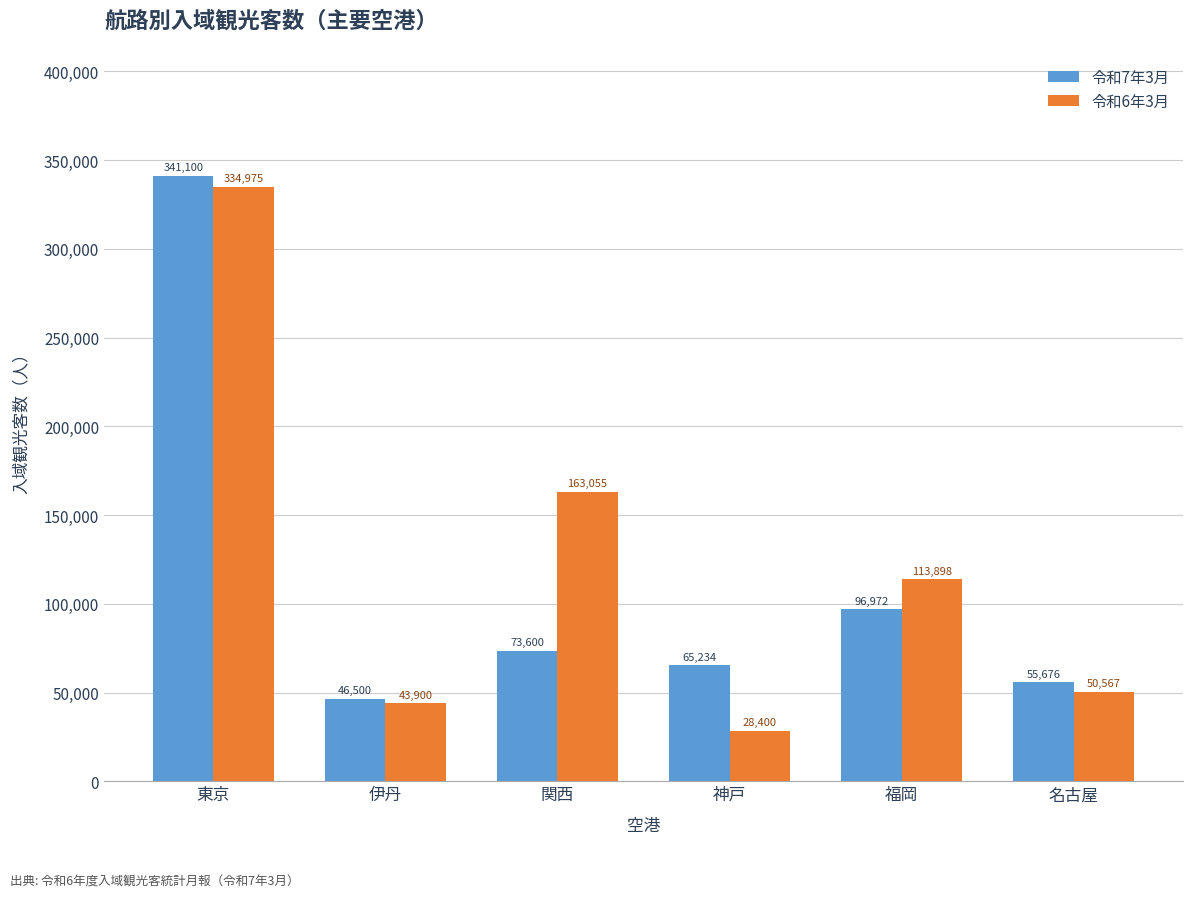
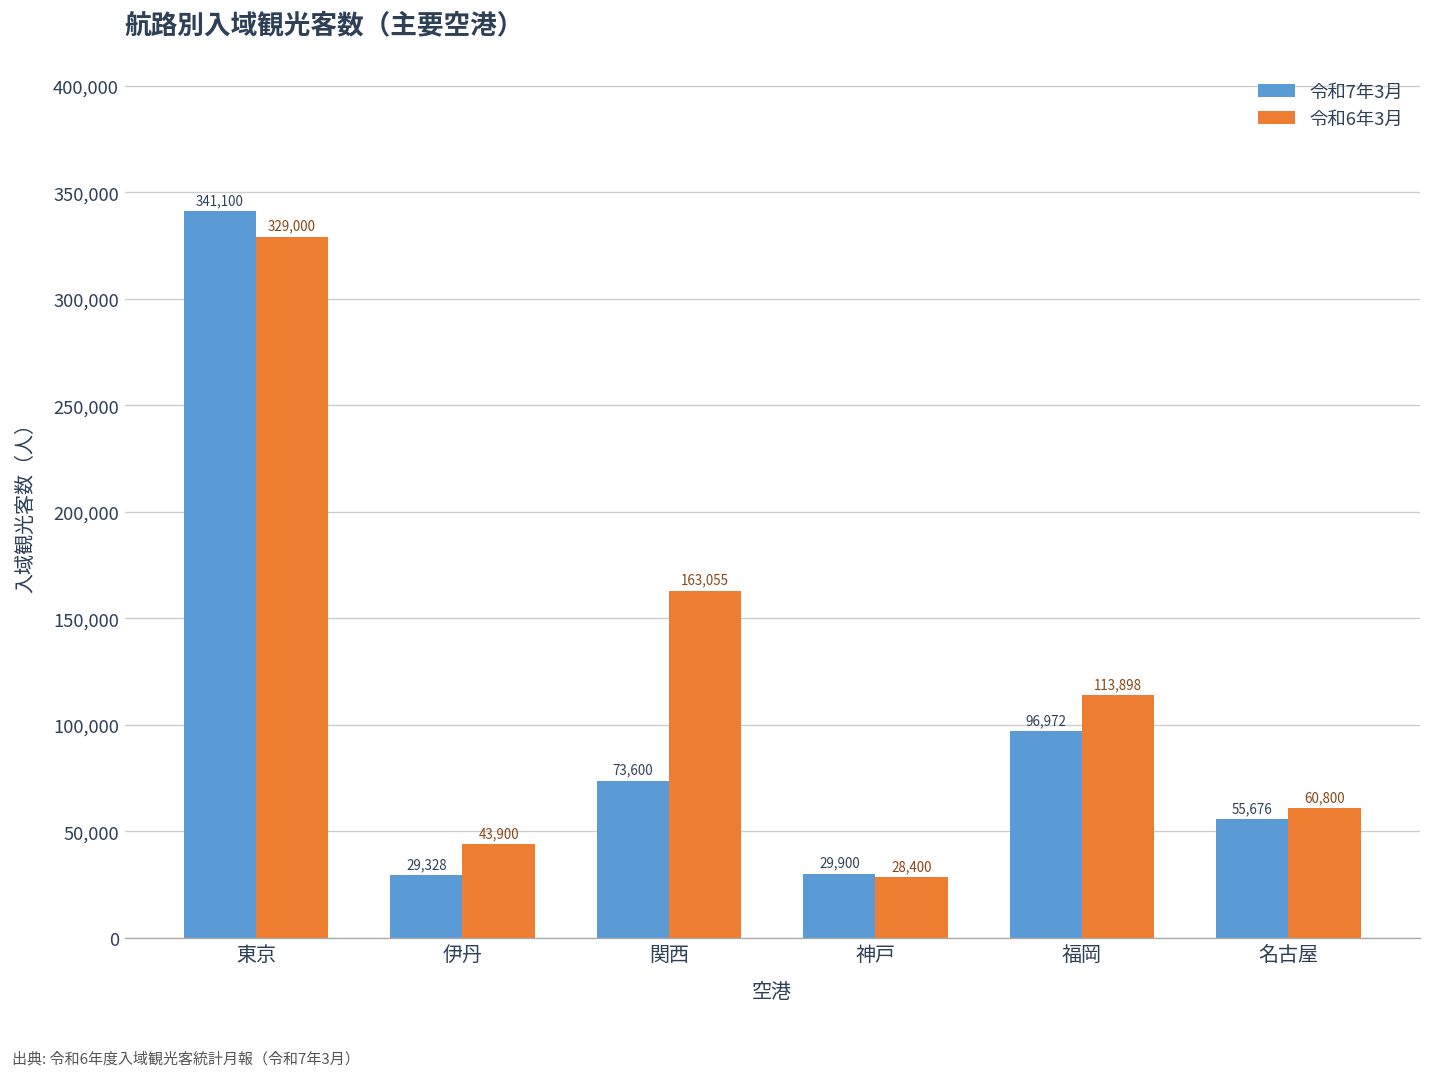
令和6年3月, 東京: 334,975 -> 329,000
令和7年3月, 伊丹: 46,500 -> 29,328
令和7年3月, 神戸: 65,234 -> 29,900
令和6年3月, 名古屋: 50,567 -> 60,800
